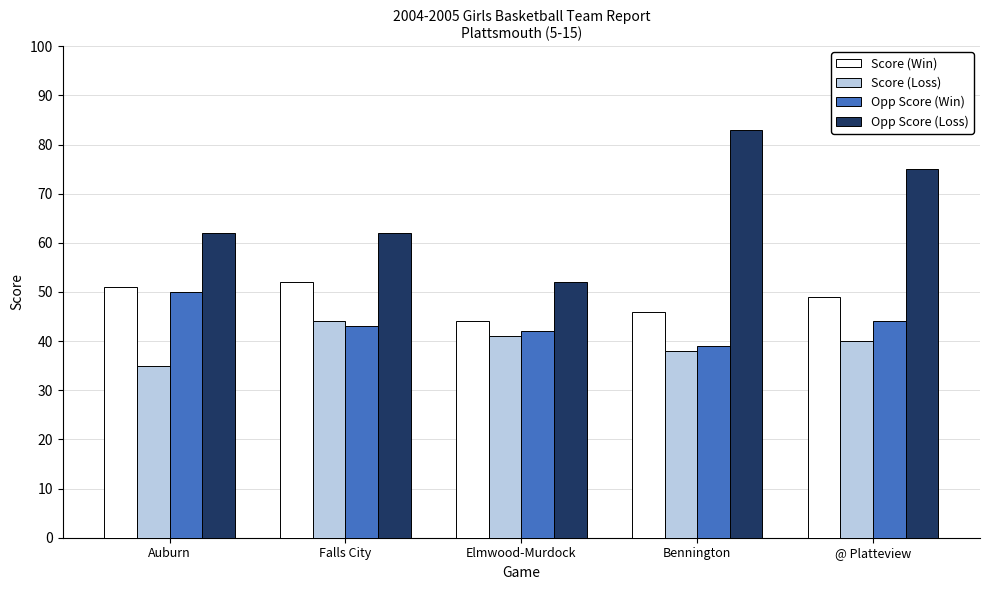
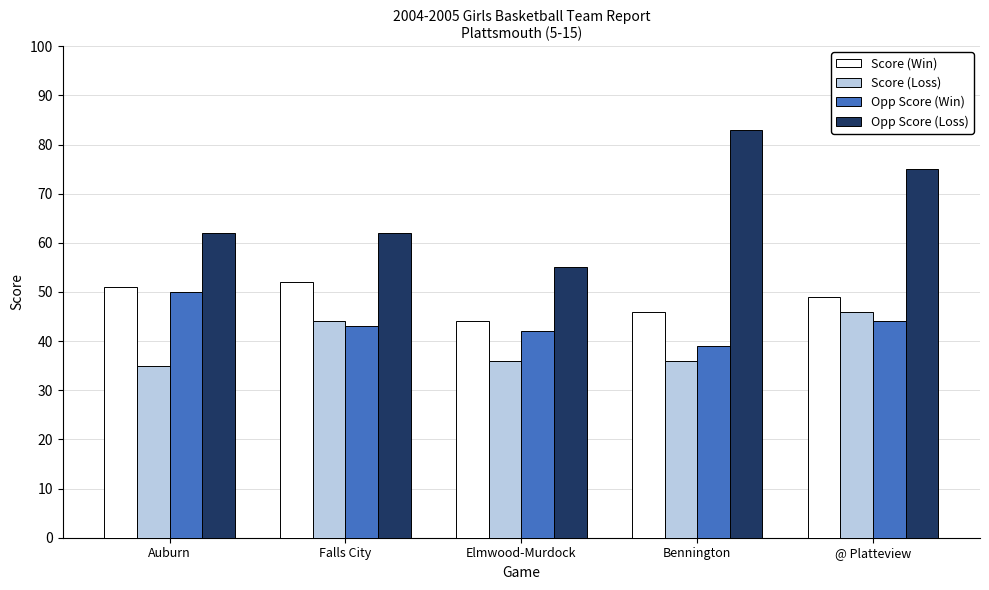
Score (Loss), Elmwood-Murdock: 41 -> 36
Opp Score (Loss), Elmwood-Murdock: 52 -> 55
Score (Loss), Bennington: 38 -> 36
Score (Loss), @ Platteview: 40 -> 46
